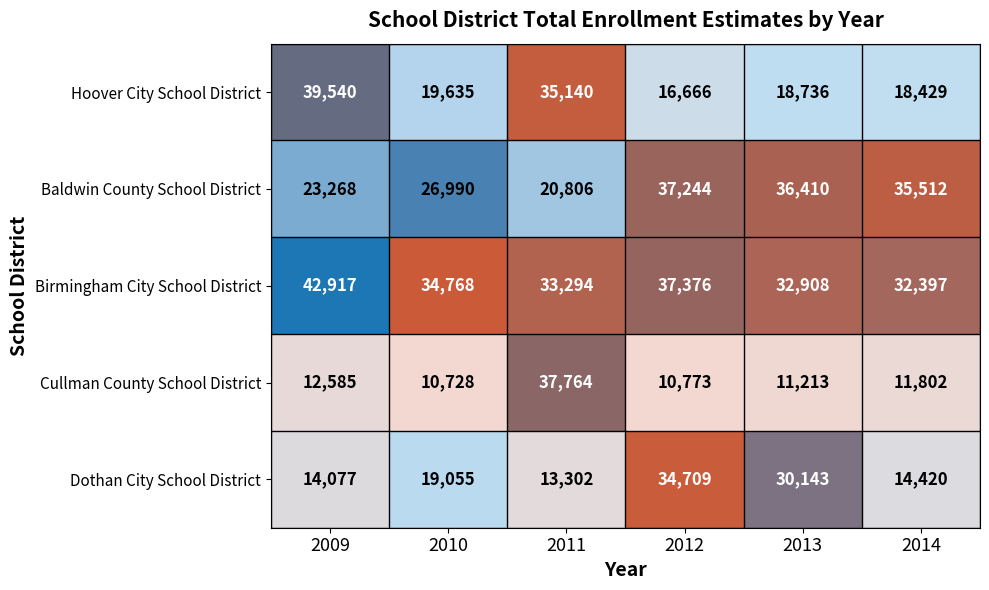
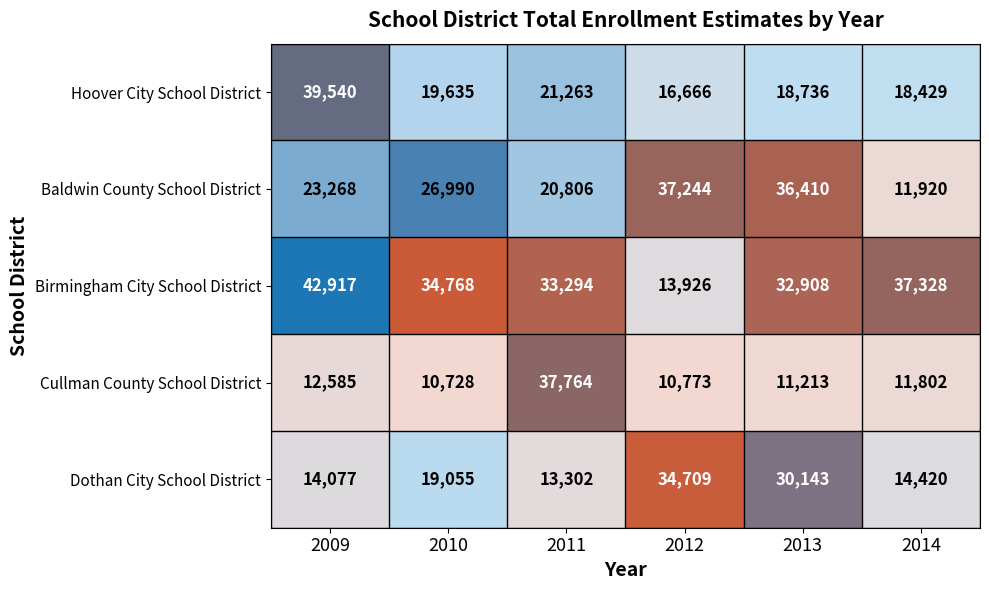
Hoover City School District, 2011: 35,140 -> 21,263
Baldwin County School District, 2014: 35,512 -> 11,920
Birmingham City School District, 2012: 37,376 -> 13,926
Birmingham City School District, 2014: 32,397 -> 37,328
